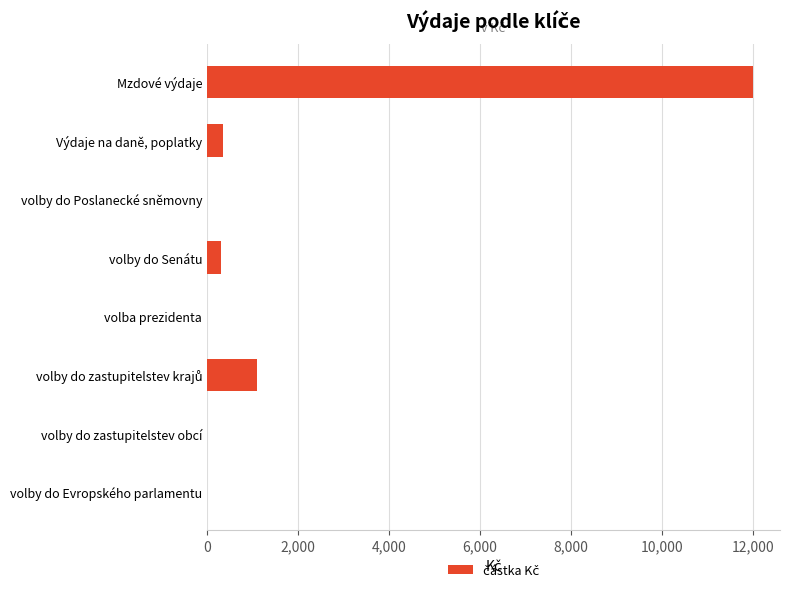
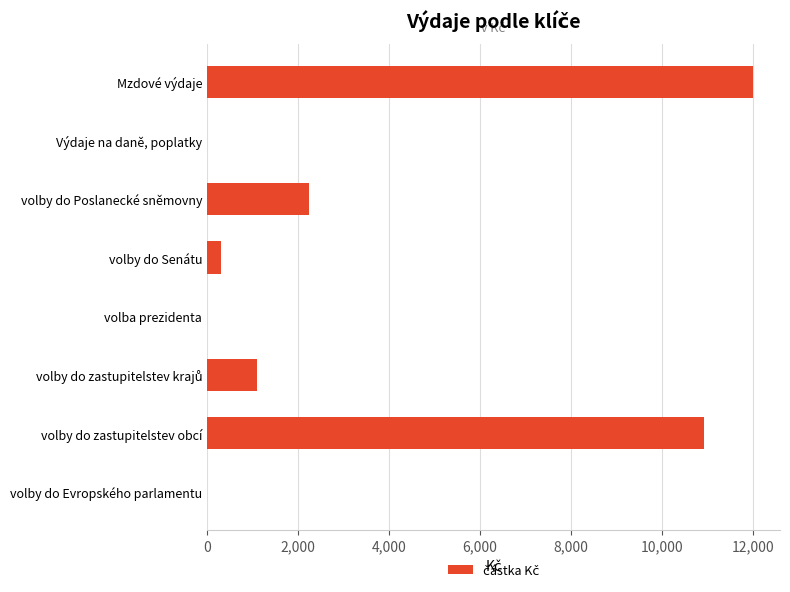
Výdaje na daně, poplatky: 300 -> 0
volby do Poslanecké sněmovny: 0 -> 2,200
volby do zastupitelstev obcí: 0 -> 10,900
